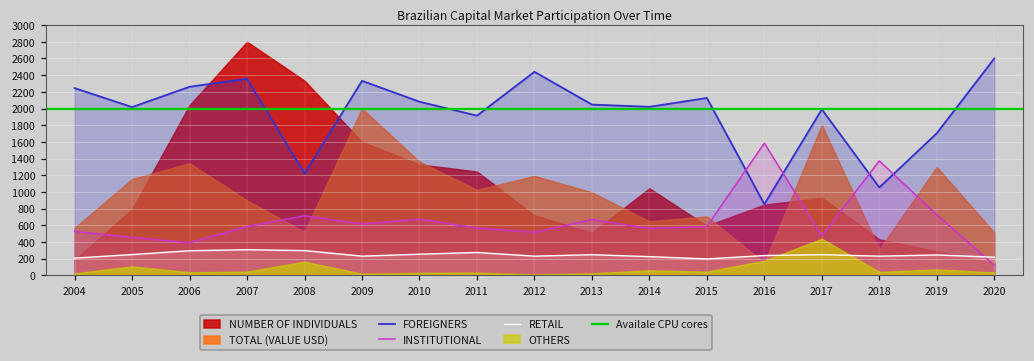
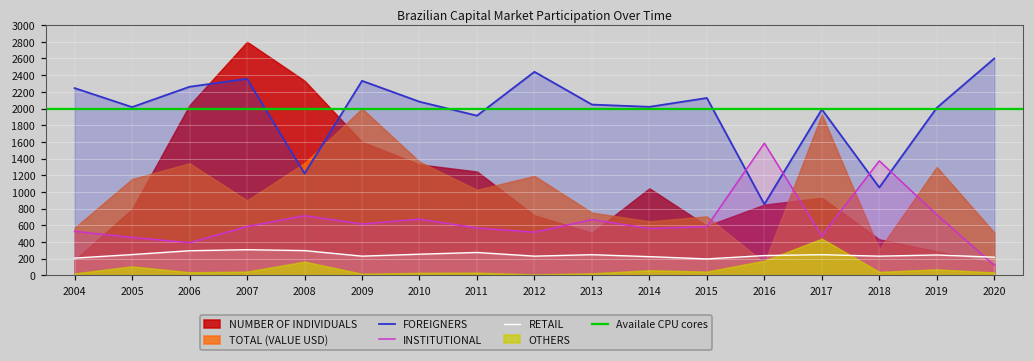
TOTAL (VALUE USD), 2008: 500 -> 1300
TOTAL (VALUE USD), 2013: 1000 -> 800
TOTAL (VALUE USD), 2017: 1800 -> 1900
FOREIGNERS, 2019: 1700 -> 2000
